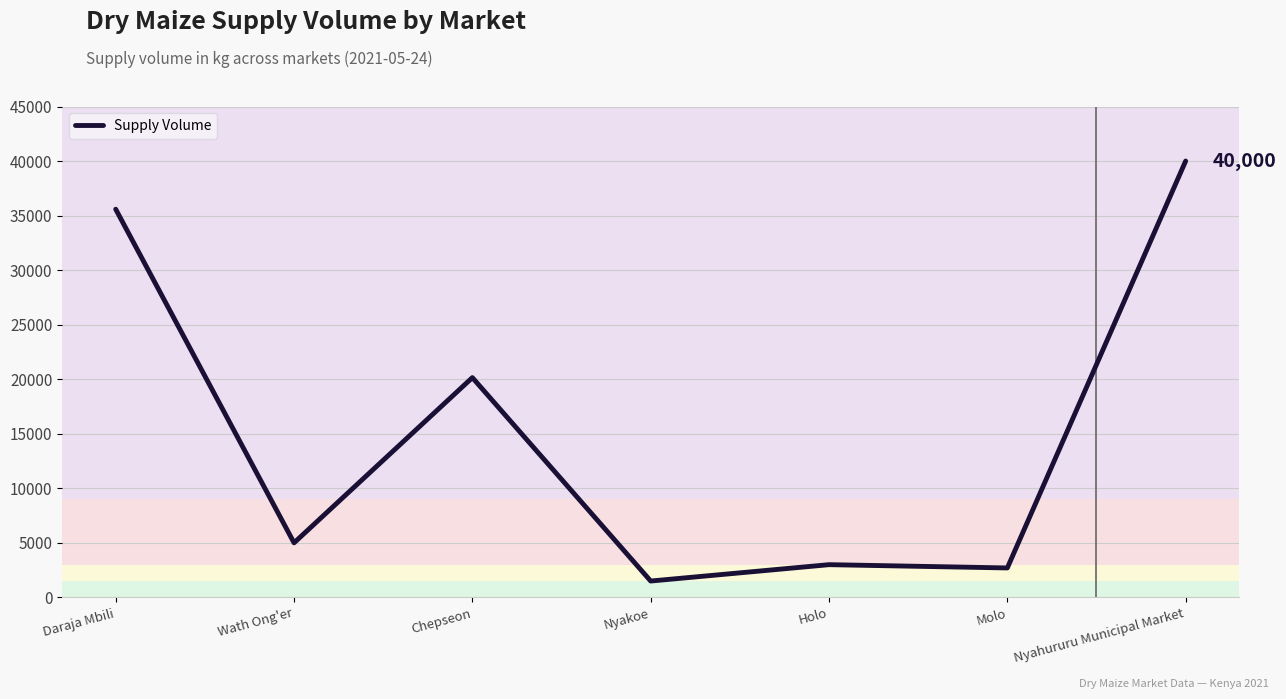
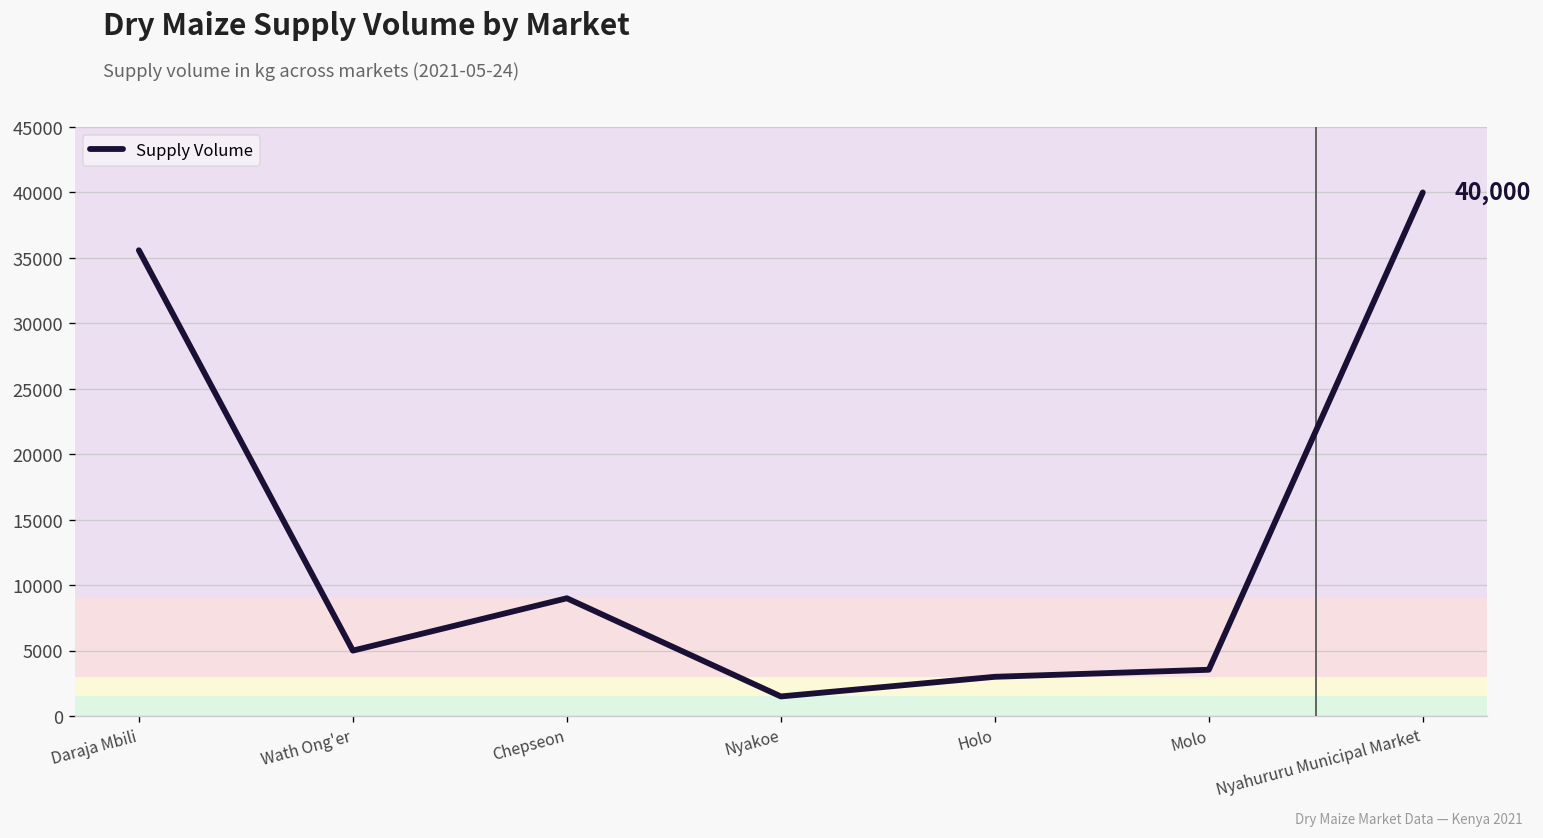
Chepseon: 20100 -> 9000
Molo: 2700 -> 3500
